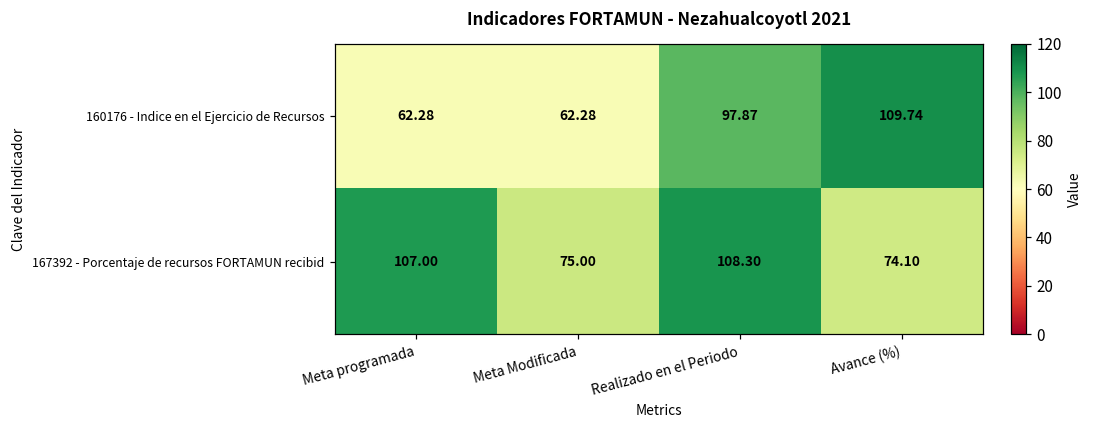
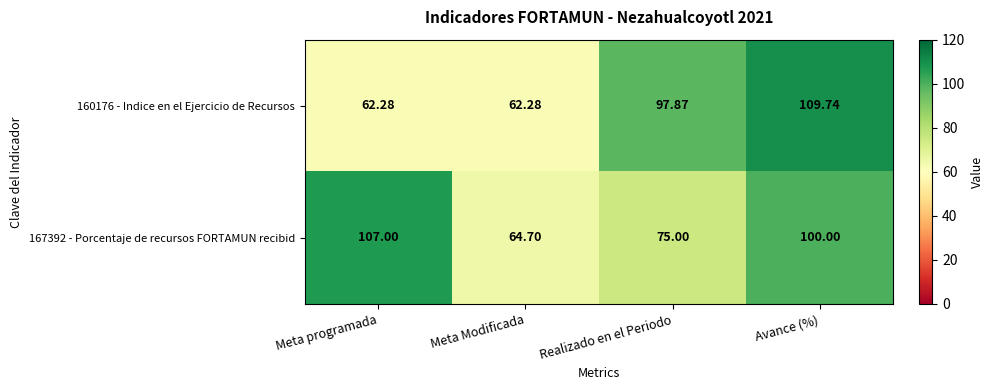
167392 - Porcentaje de recursos FORTAMUN recibid, Meta Modificada: 75.00 -> 64.70
167392 - Porcentaje de recursos FORTAMUN recibid, Realizado en el Periodo: 108.30 -> 75.00
167392 - Porcentaje de recursos FORTAMUN recibid, Avance (%): 74.10 -> 100.00
